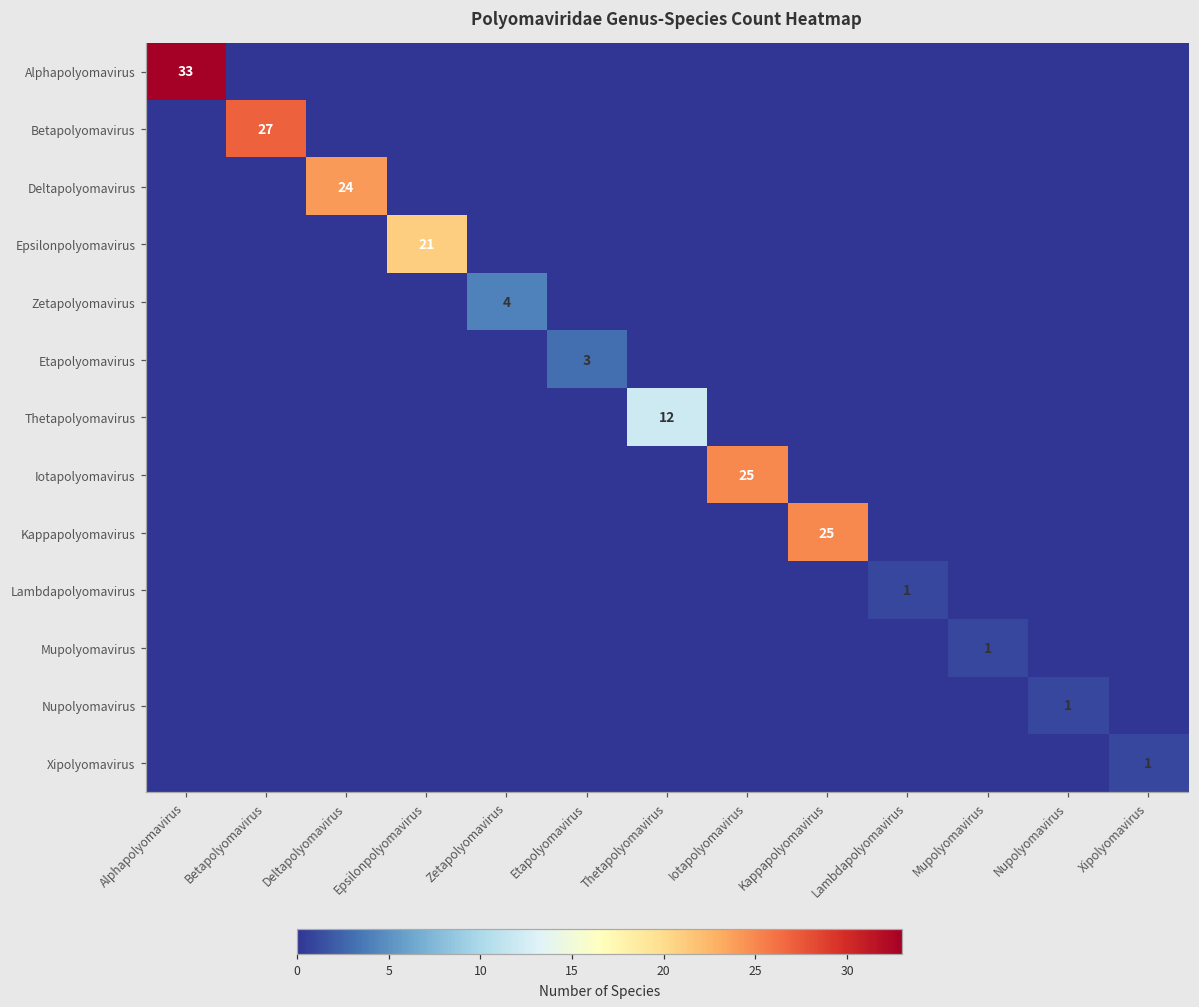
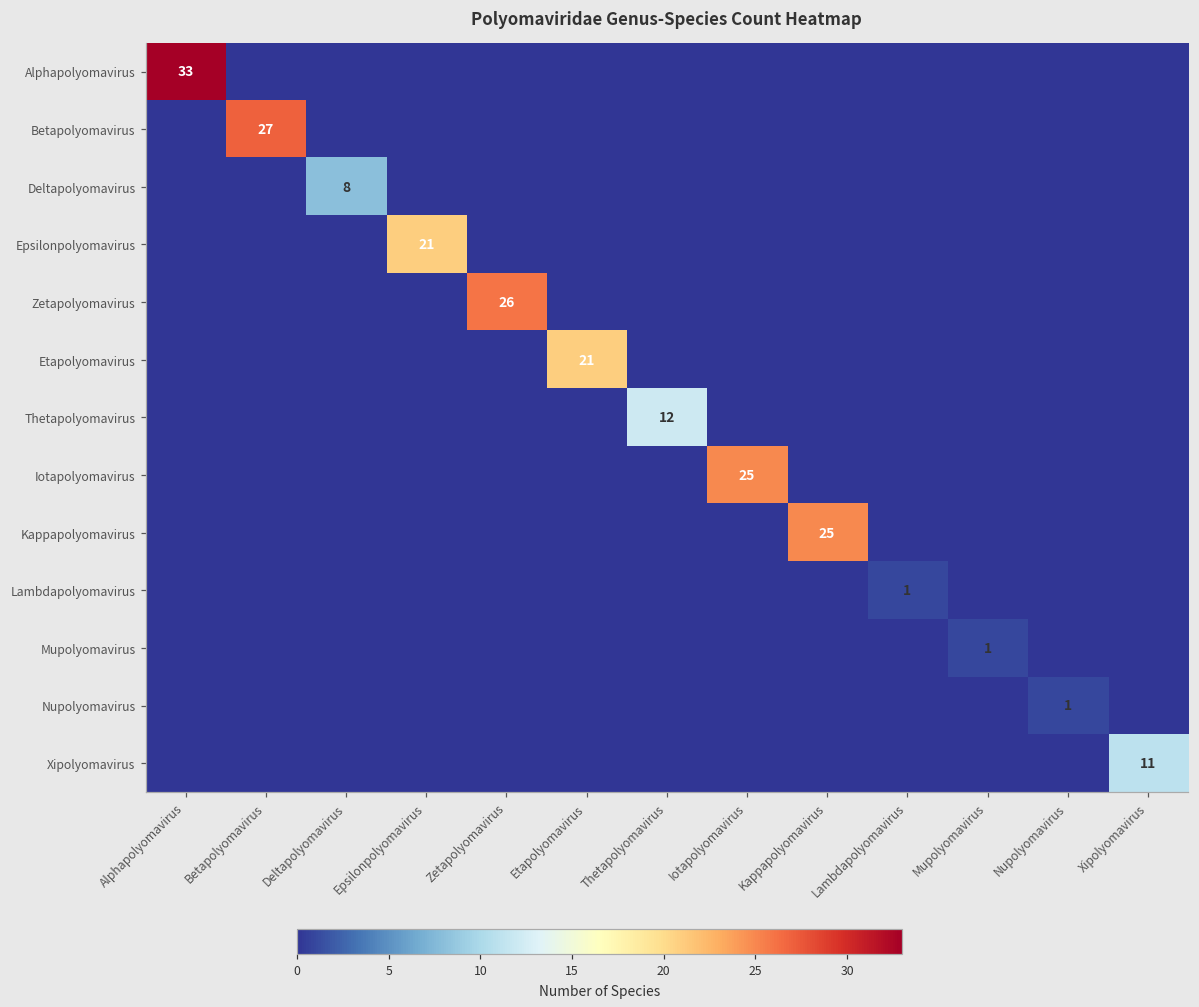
Deltapolyomavirus, Deltapolyomavirus: 24 -> 8
Zetapolyomavirus, Zetapolyomavirus: 4 -> 26
Etapolyomavirus, Etapolyomavirus: 3 -> 21
Xipolyomavirus, Xipolyomavirus: 1 -> 11
